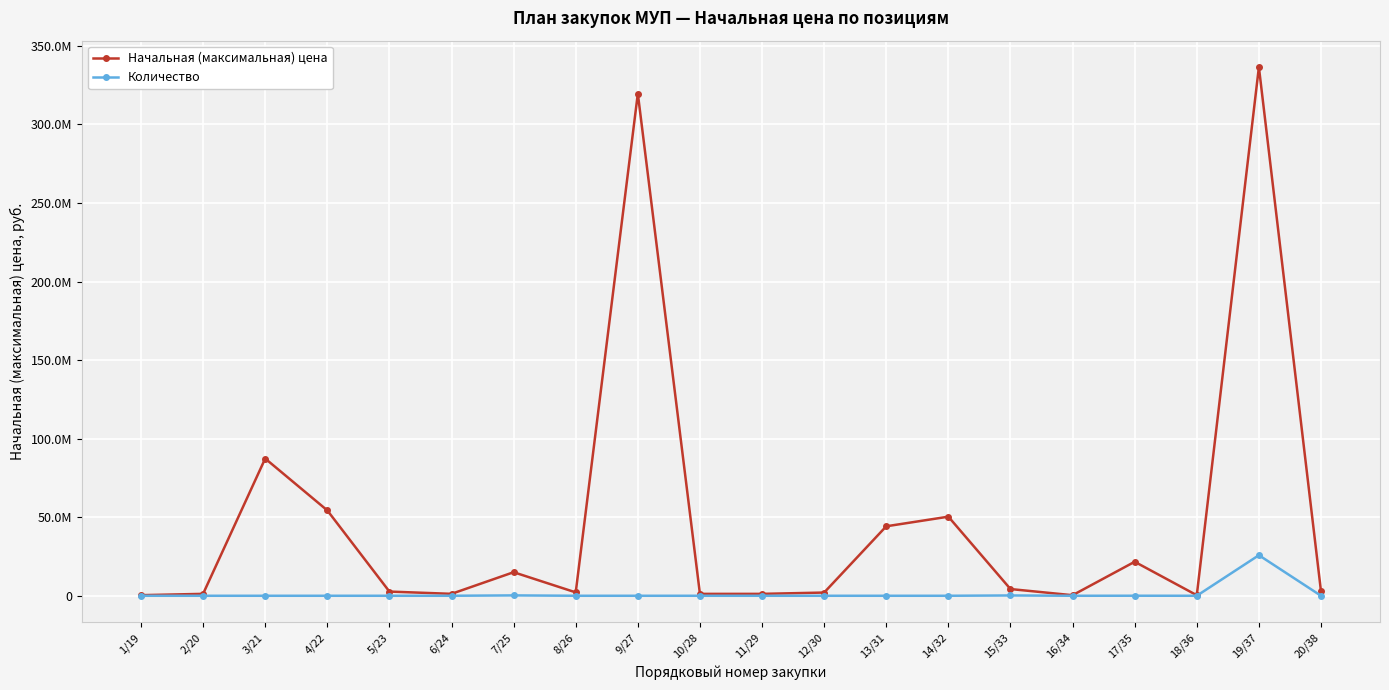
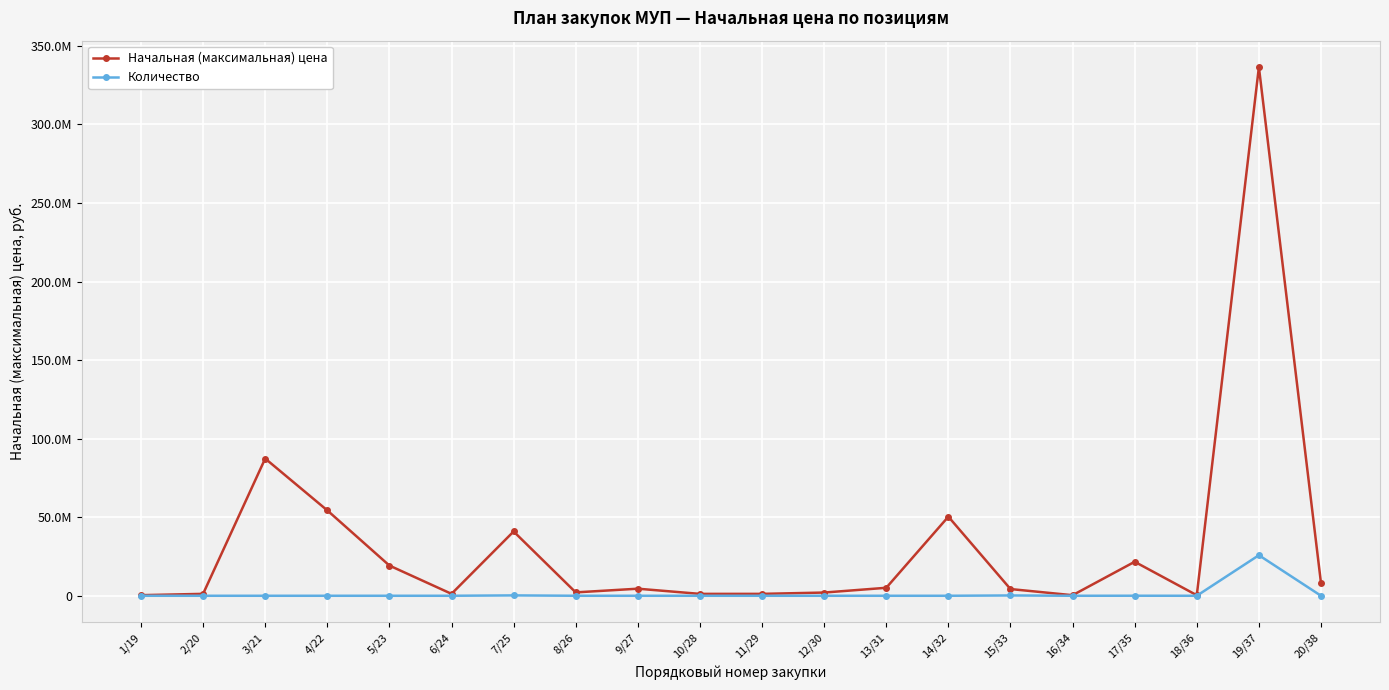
Начальная (максимальная) цена, 5/23: 3000000 -> 19000000
Начальная (максимальная) цена, 7/25: 15000000 -> 41000000
Начальная (максимальная) цена, 9/27: 320000000 -> 5000000
Начальная (максимальная) цена, 13/31: 44000000 -> 5000000
Начальная (максимальная) цена, 20/38: 3000000 -> 8000000
